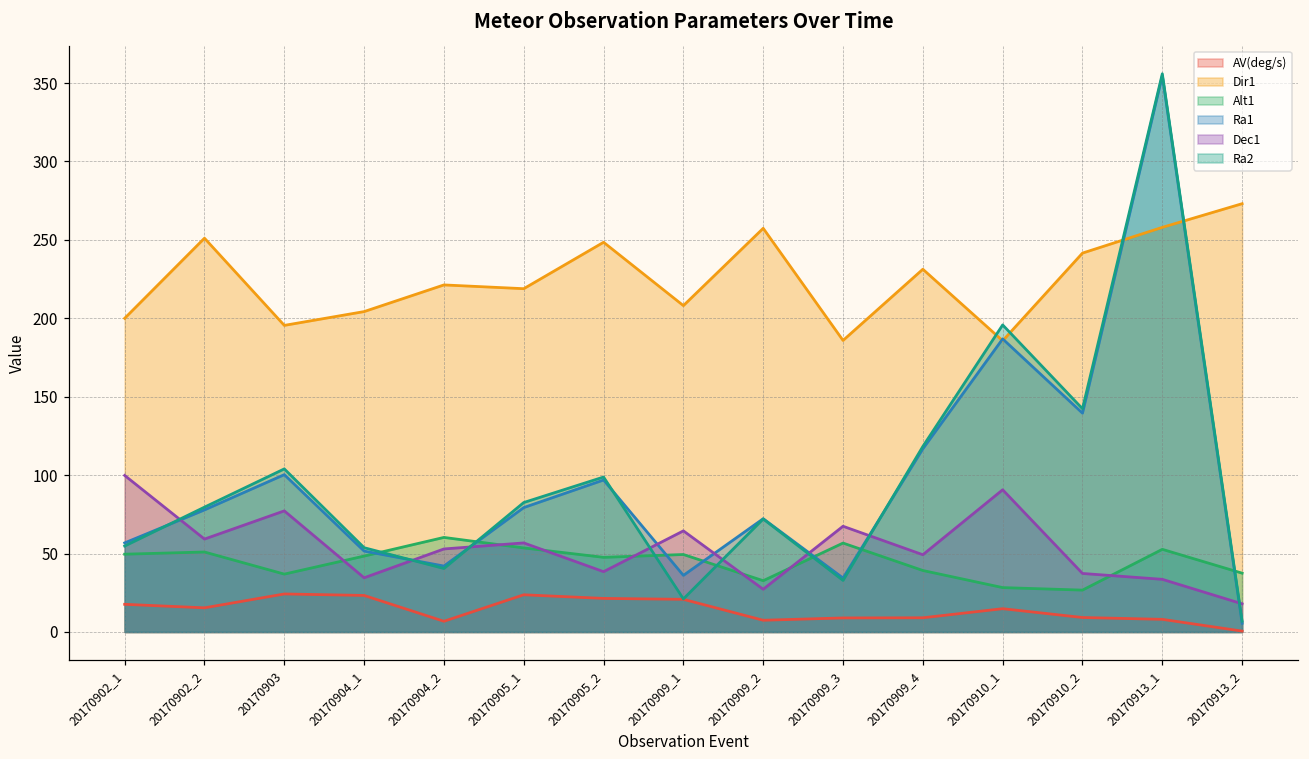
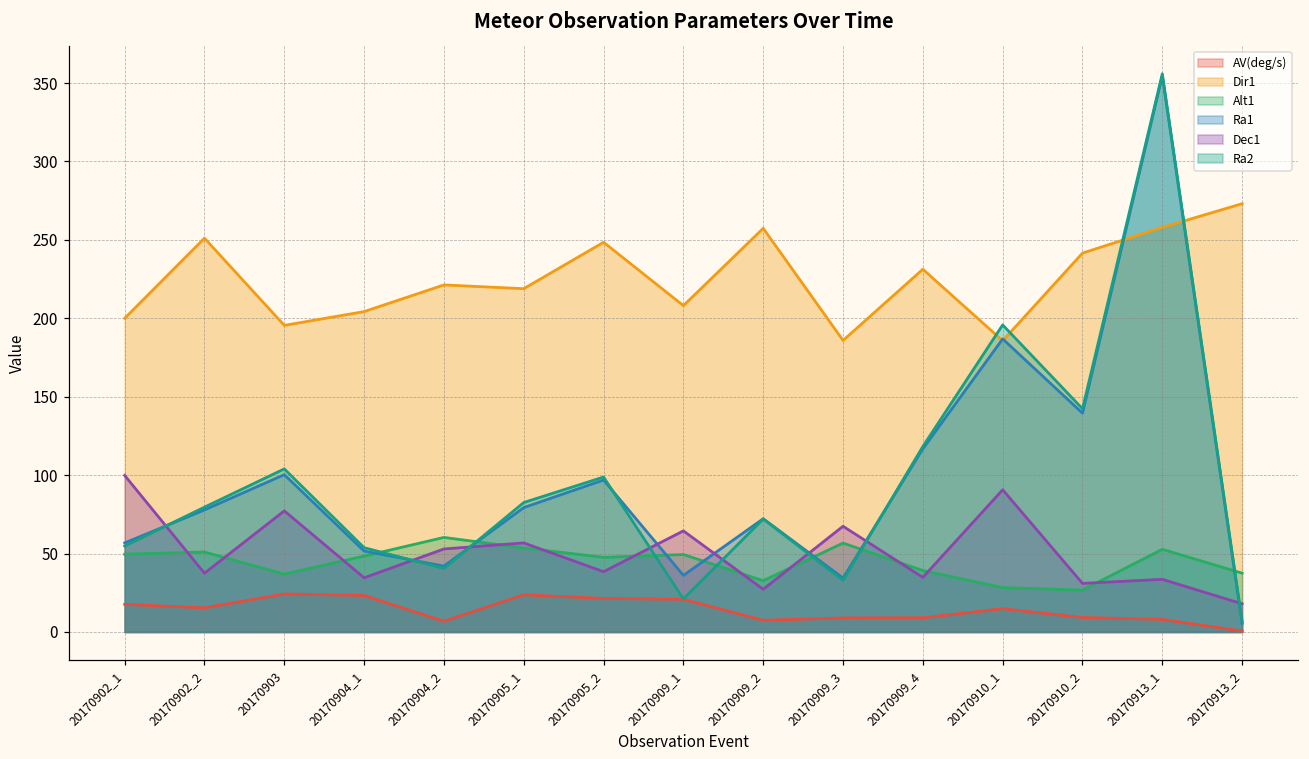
Dec1, 20170902_2: 59 -> 37
Dec1, 20170909_4: 49 -> 35
Dec1, 20170910_2: 37 -> 31
